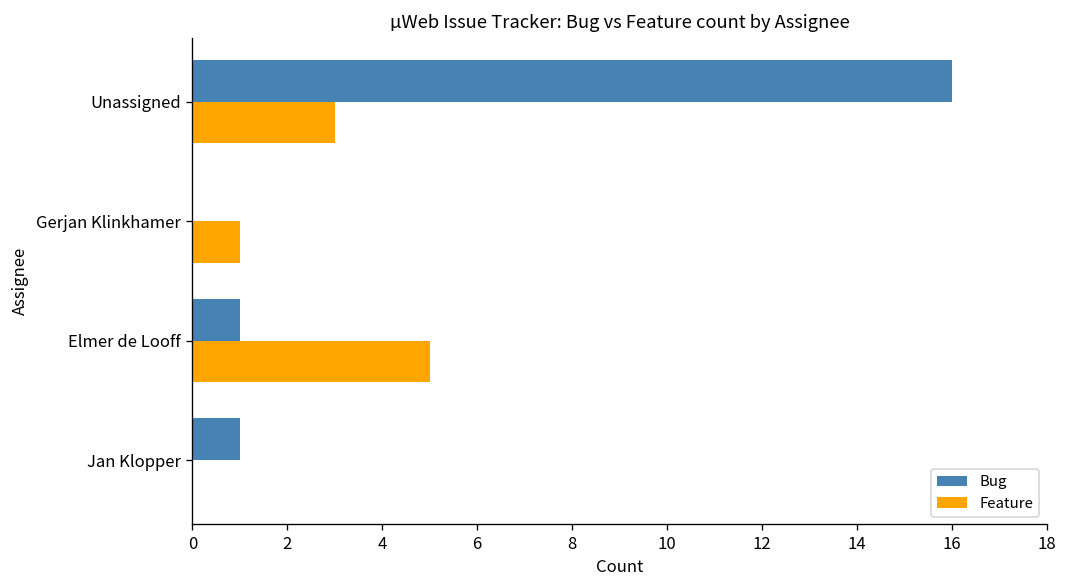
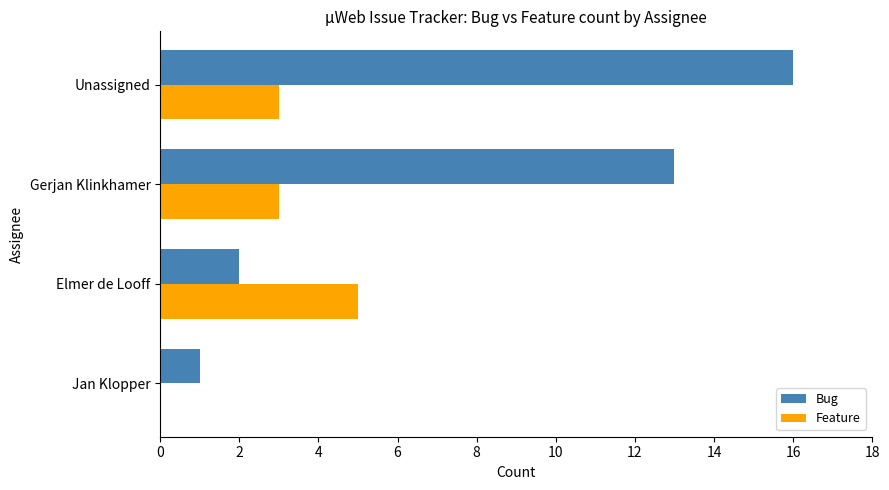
Bug, Gerjan Klinkhamer: 0 -> 13
Feature, Gerjan Klinkhamer: 1 -> 3
Bug, Elmer de Looff: 1 -> 2
